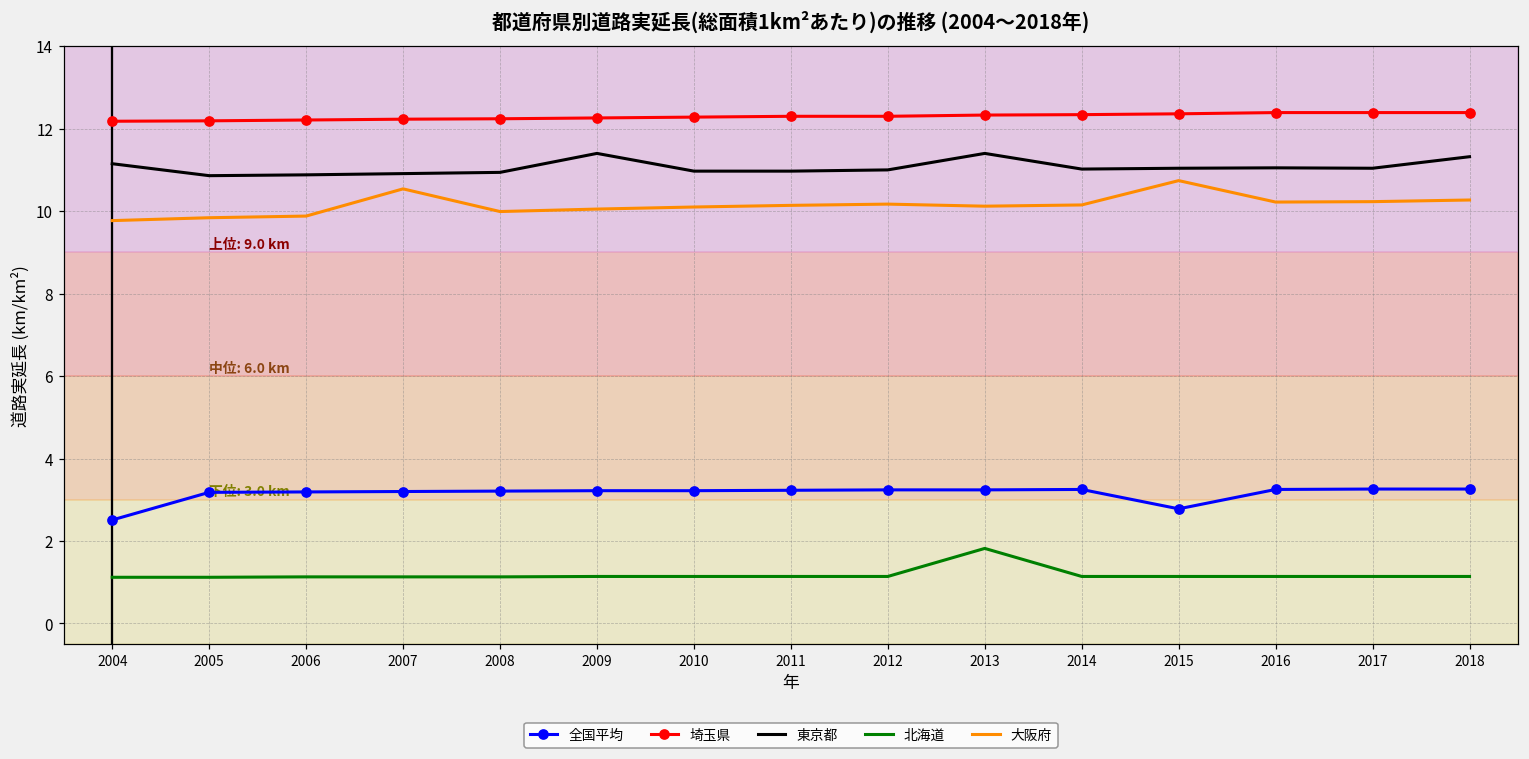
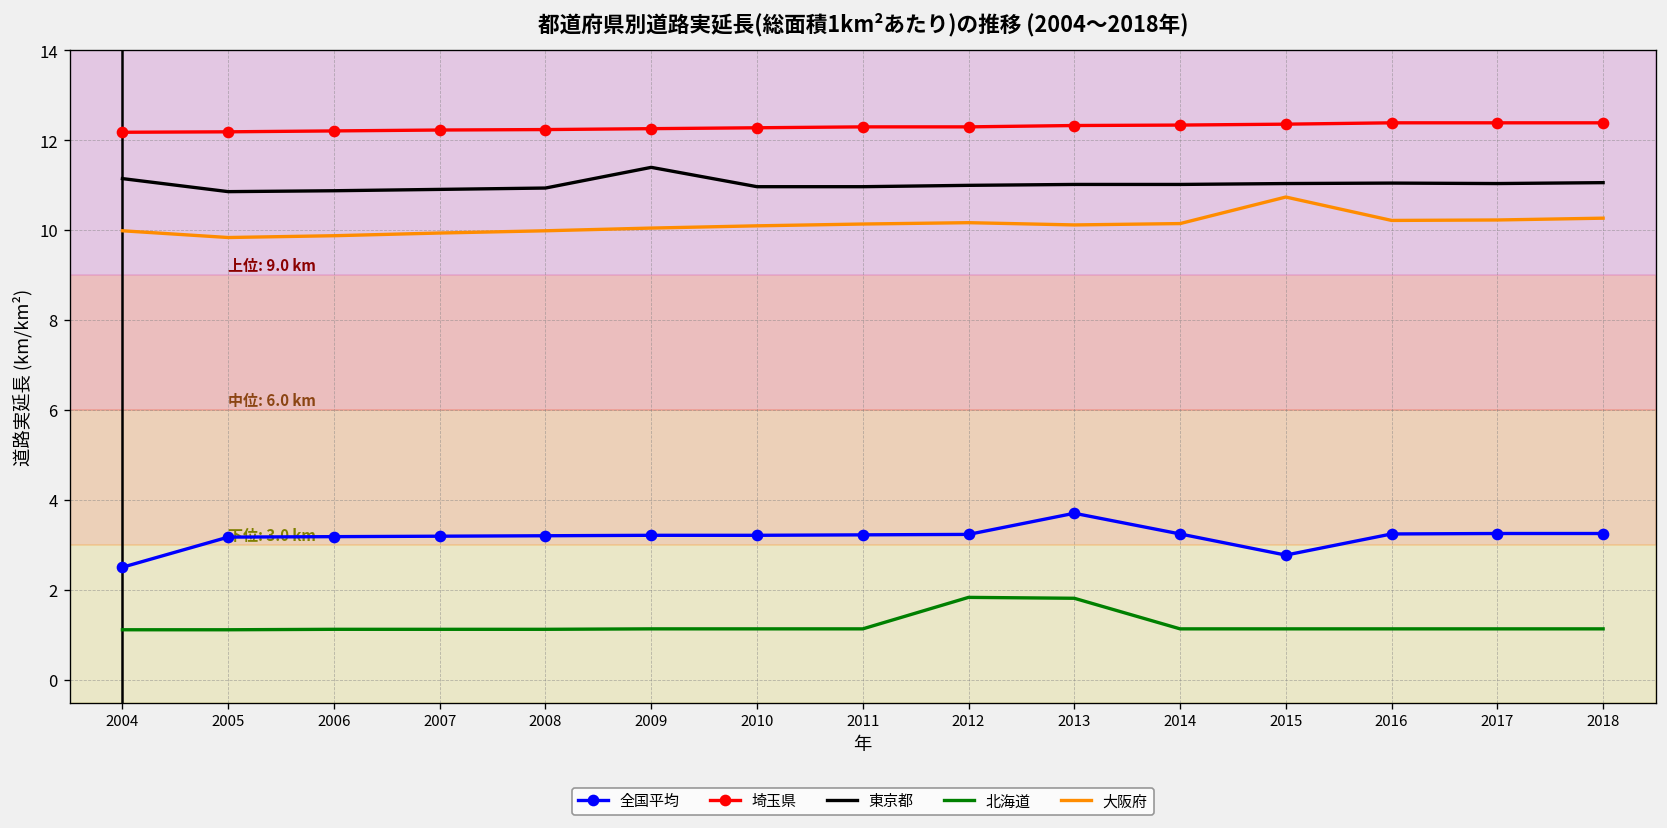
大阪府, 2004: 9.8 -> 10.0
大阪府, 2007: 10.5 -> 9.9
北海道, 2012: 1.1 -> 1.8
全国平均, 2013: 3.2 -> 3.7
東京都, 2013: 11.4 -> 11.0
東京都, 2018: 11.3 -> 11.1
